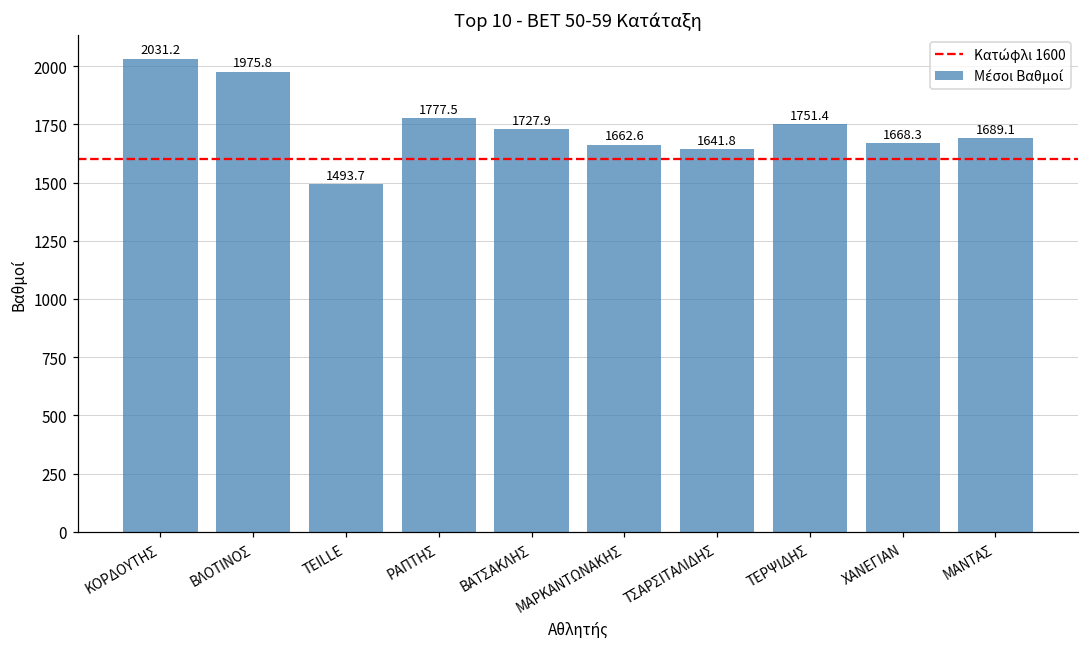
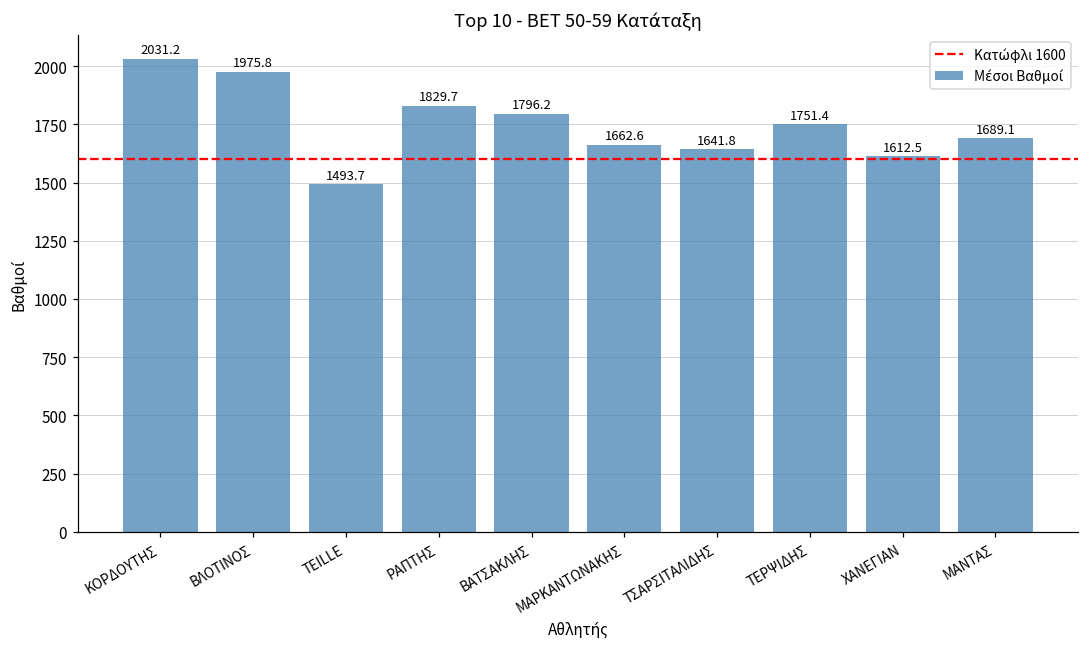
ΡΑΠΤΗΣ: 1777.5 -> 1829.7
ΒΑΤΣΑΚΛΗΣ: 1727.9 -> 1796.2
ΧΑΝΕΓΙΑΝ: 1668.3 -> 1612.5
